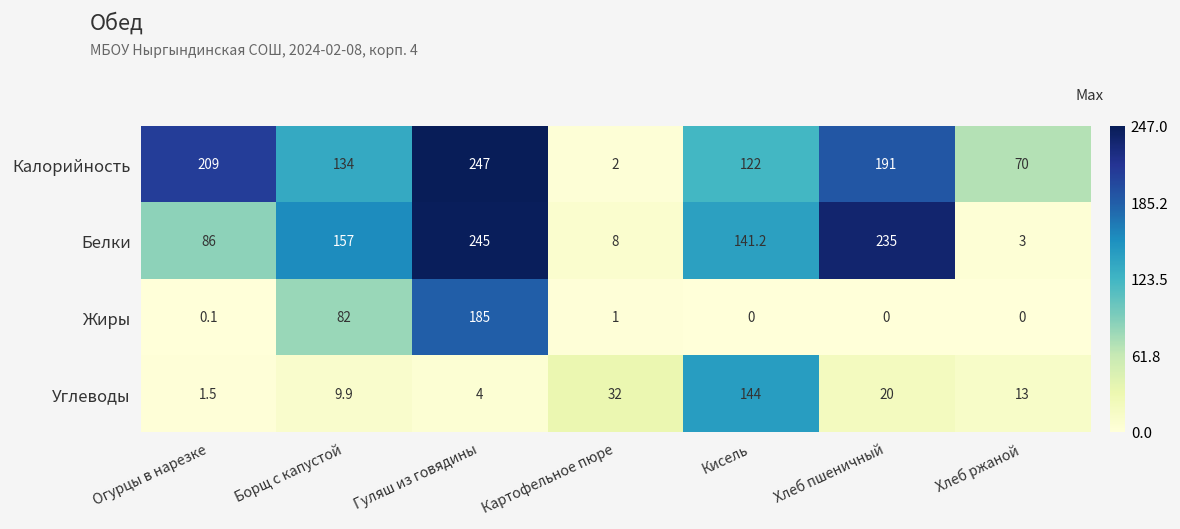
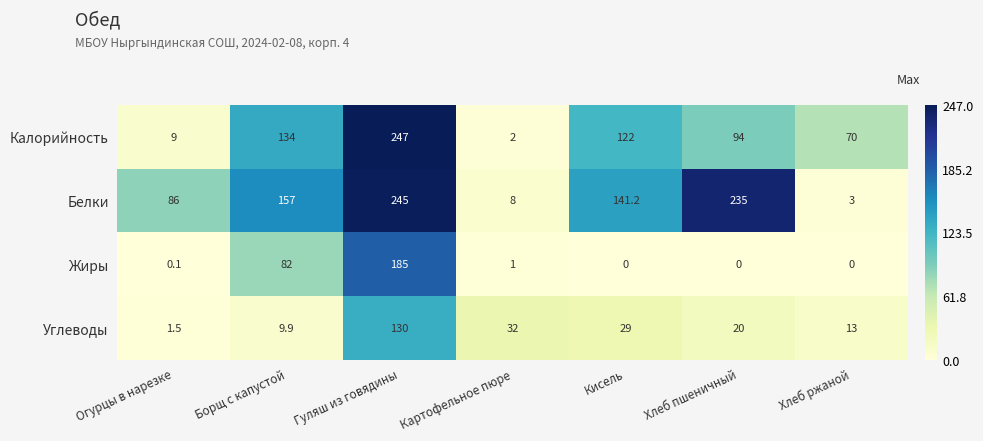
Калорийность, Огурцы в нарезке: 209 -> 9
Калорийность, Хлеб пшеничный: 191 -> 94
Углеводы, Гуляш из говядины: 4 -> 130
Углеводы, Кисель: 144 -> 29
